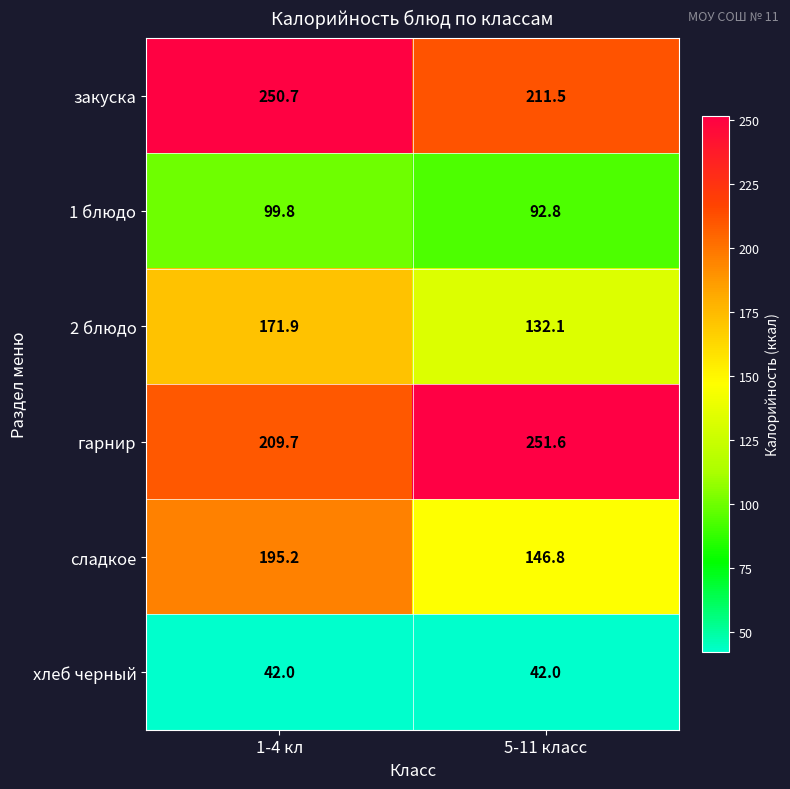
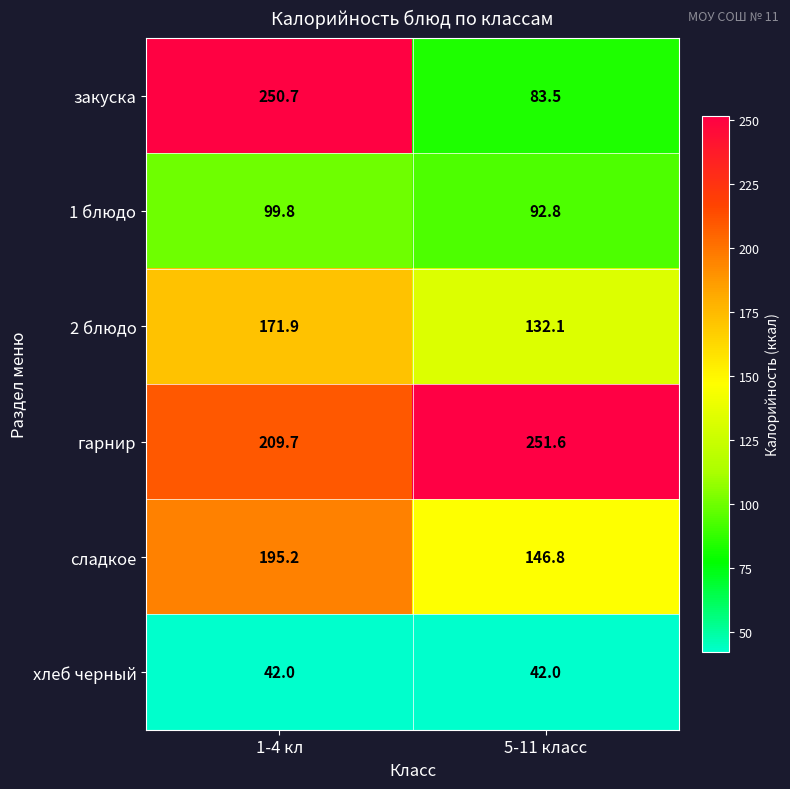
закуска, 5-11 класс: 211.5 -> 83.5
